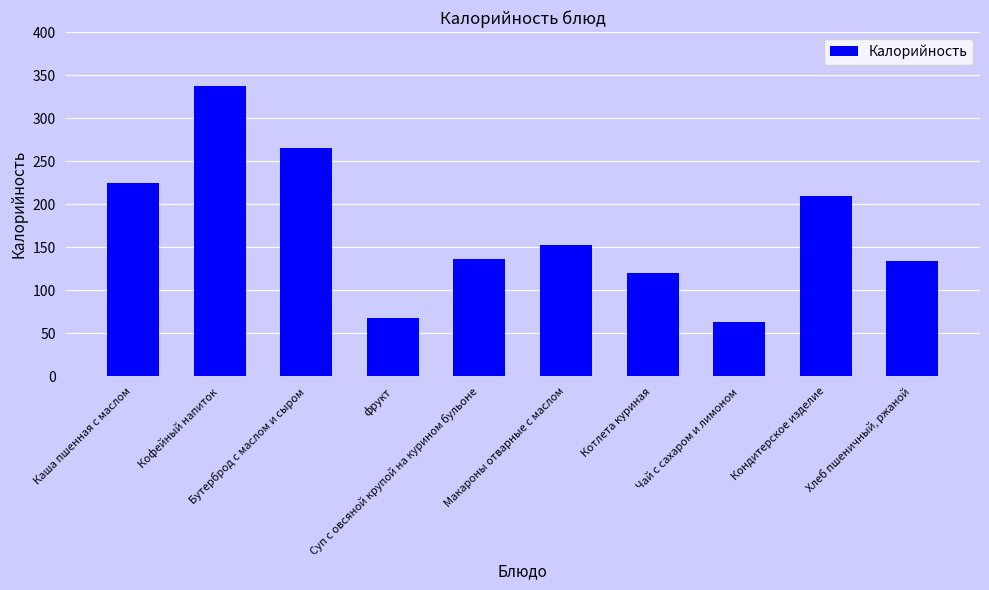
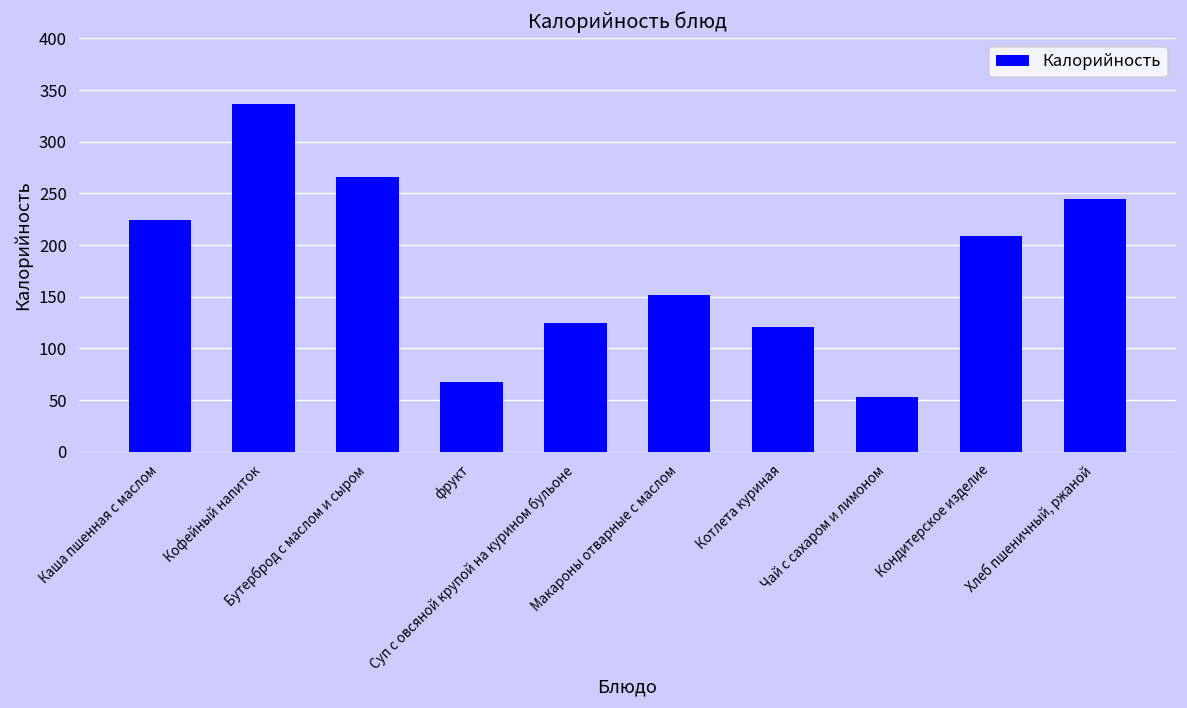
Суп с овсяной крупой на курином бульоне: 140 -> 120
Чай с сахаром и лимоном: 60 -> 50
Хлеб пшеничный, ржаной: 130 -> 240
